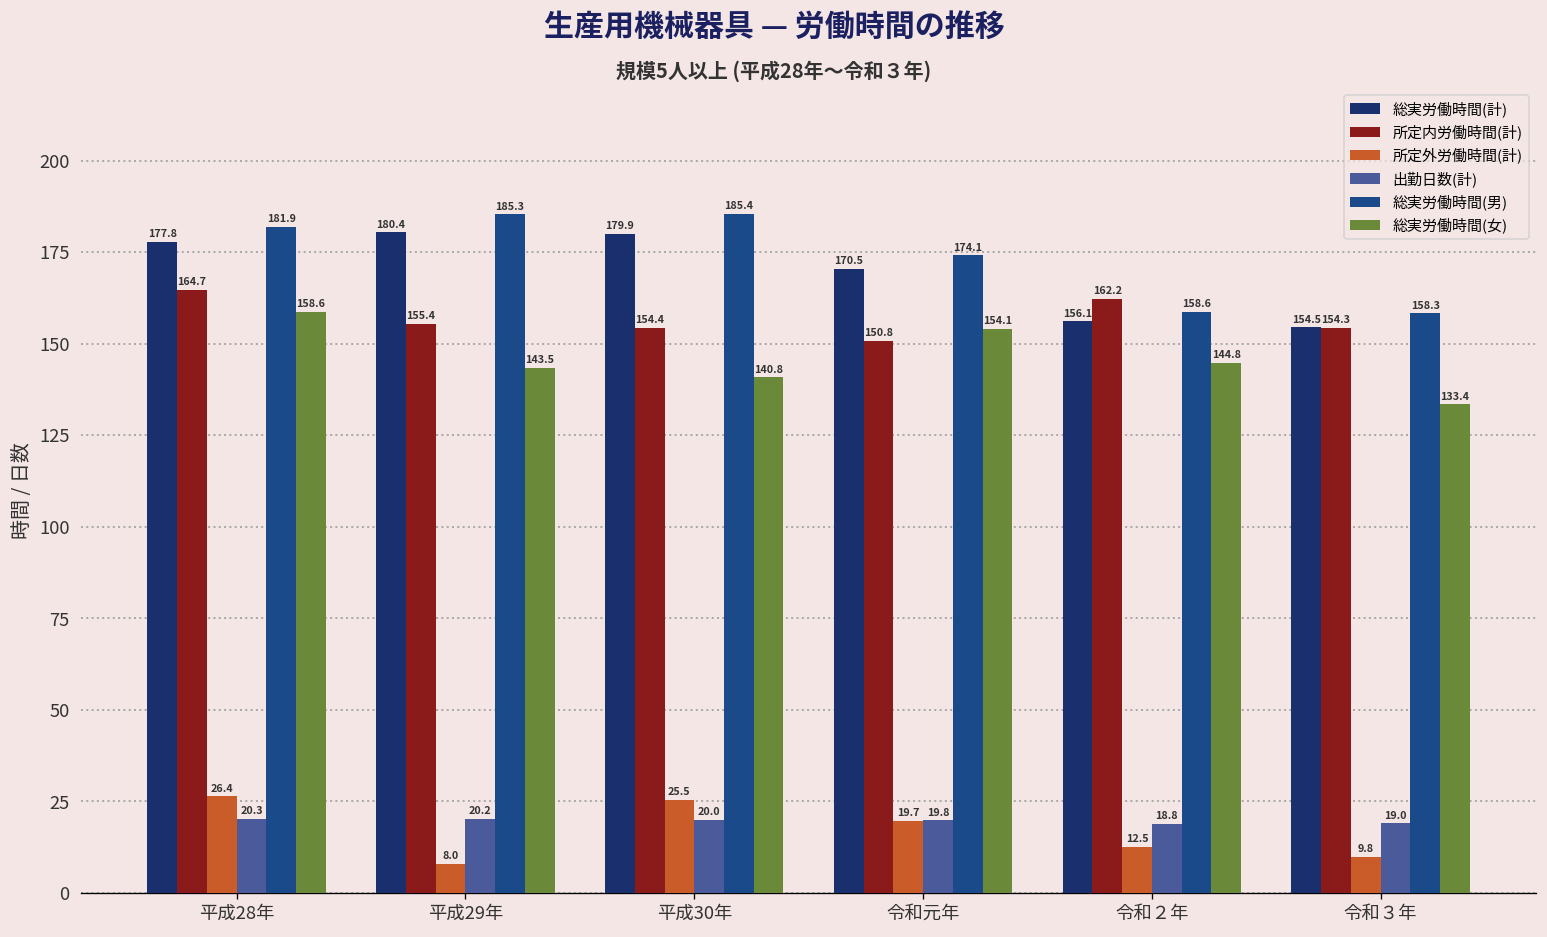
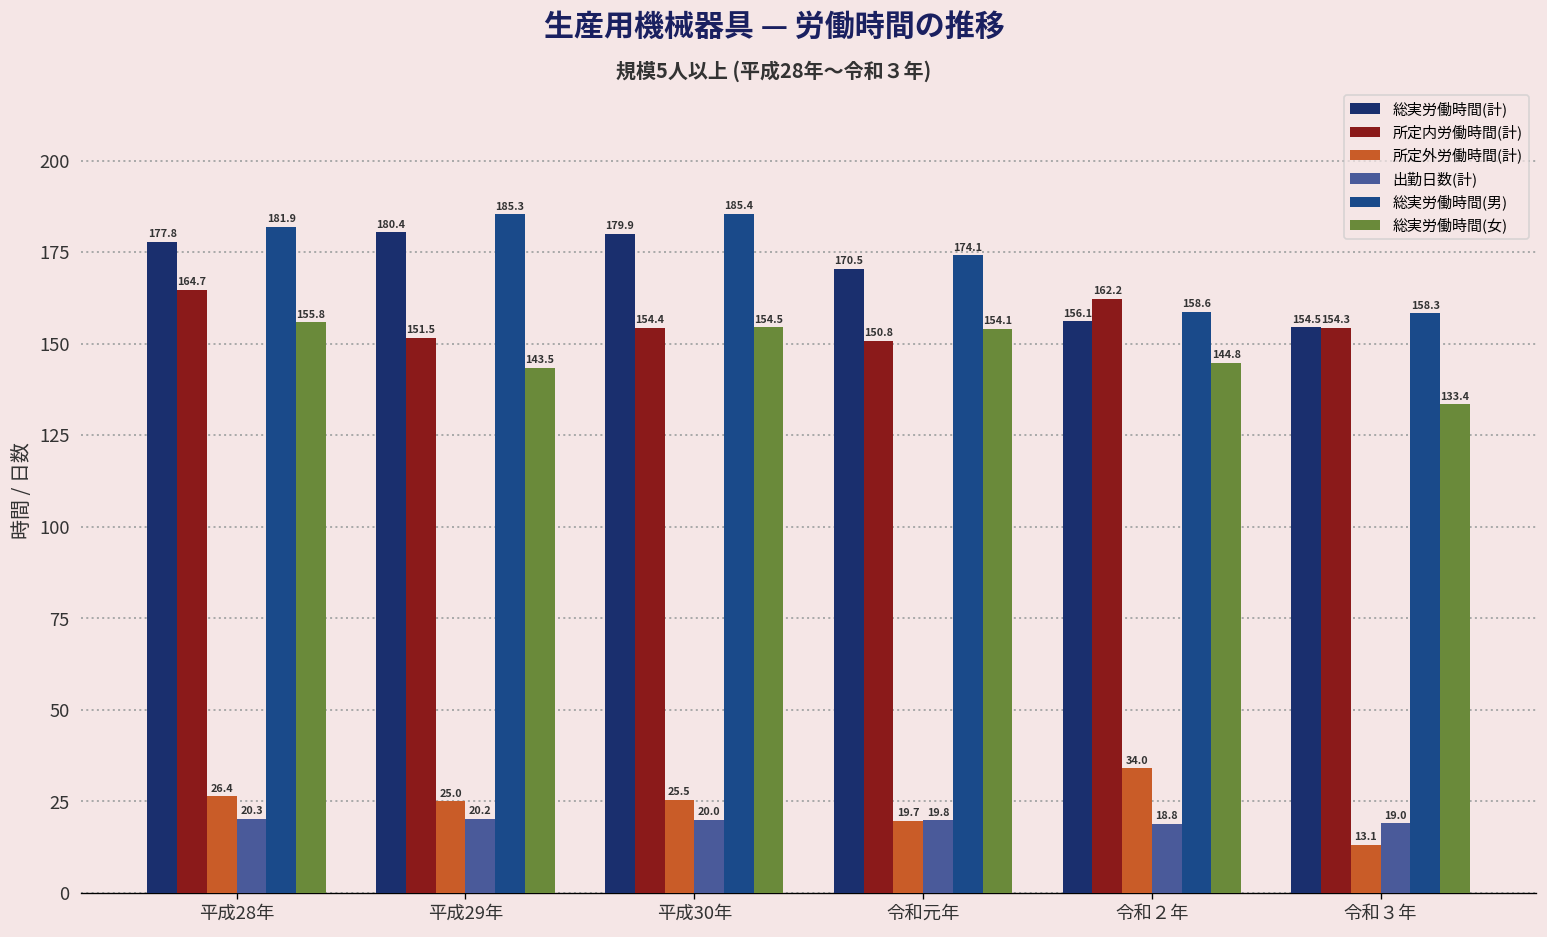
総実労働時間(女), 平成28年: 158.6 -> 155.8
所定内労働時間(計), 平成29年: 155.4 -> 151.5
所定外労働時間(計), 平成29年: 8.0 -> 25.0
総実労働時間(女), 平成30年: 140.8 -> 154.5
所定外労働時間(計), 令和２年: 12.5 -> 34.0
所定外労働時間(計), 令和３年: 9.8 -> 13.1
